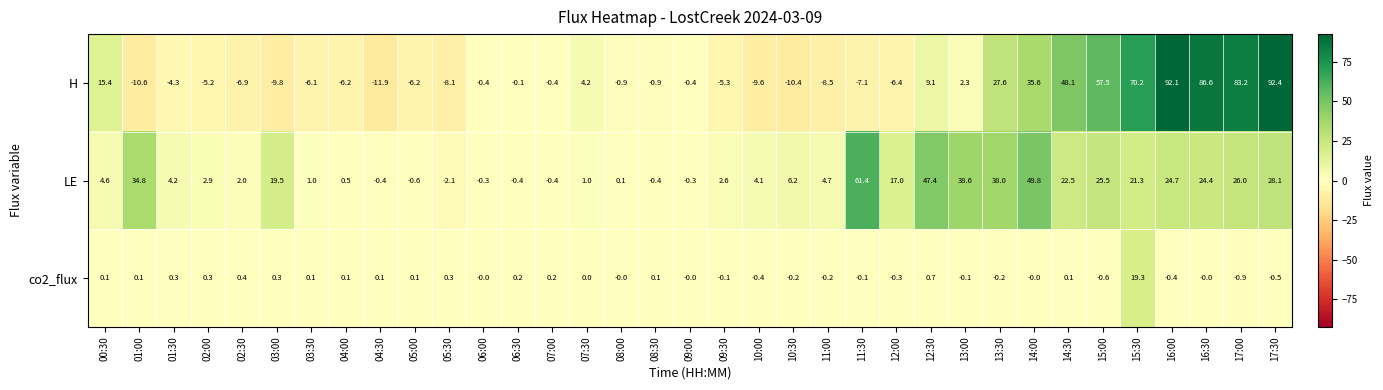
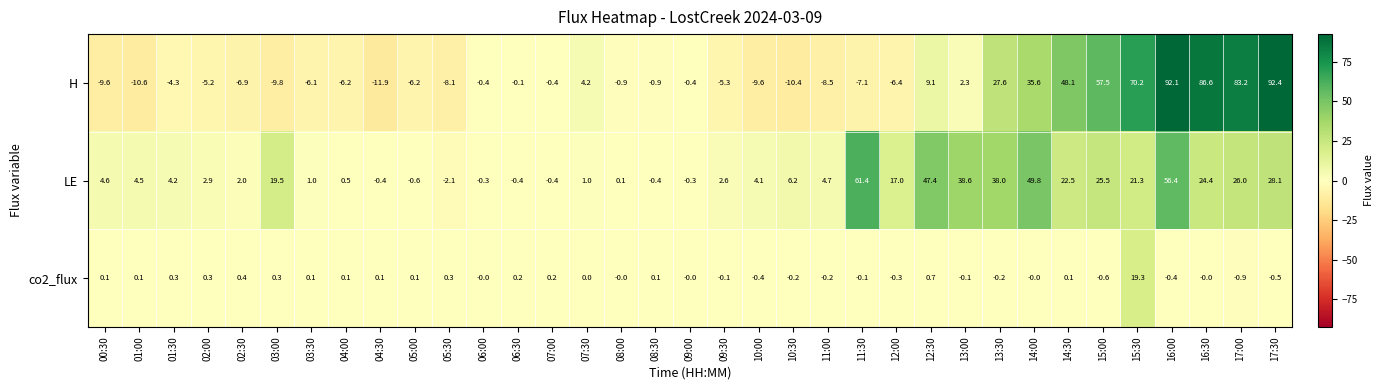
H, 00:30: 15.4 -> -9.6
LE, 01:00: 34.8 -> 4.5
LE, 16:00: 24.7 -> 56.4
